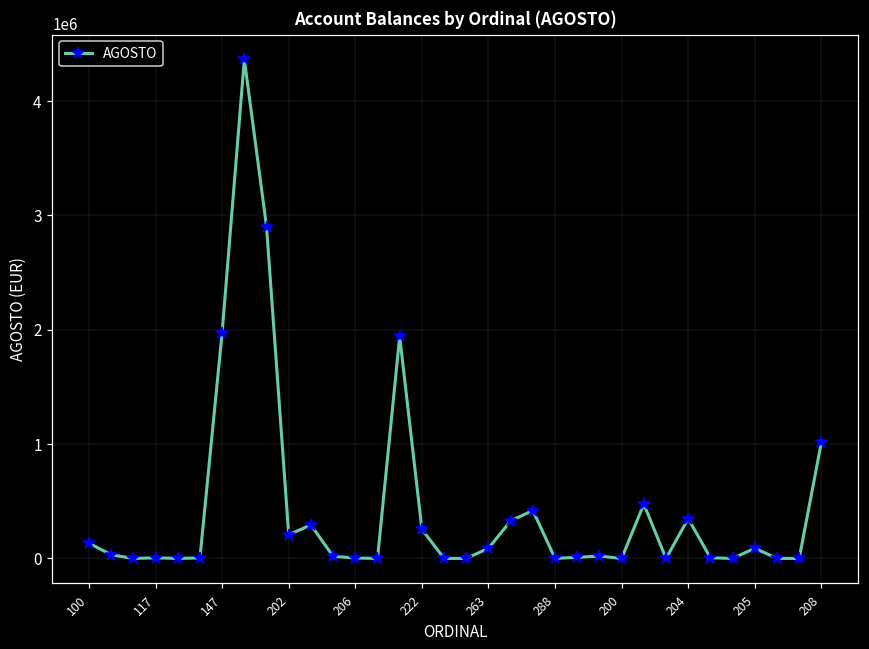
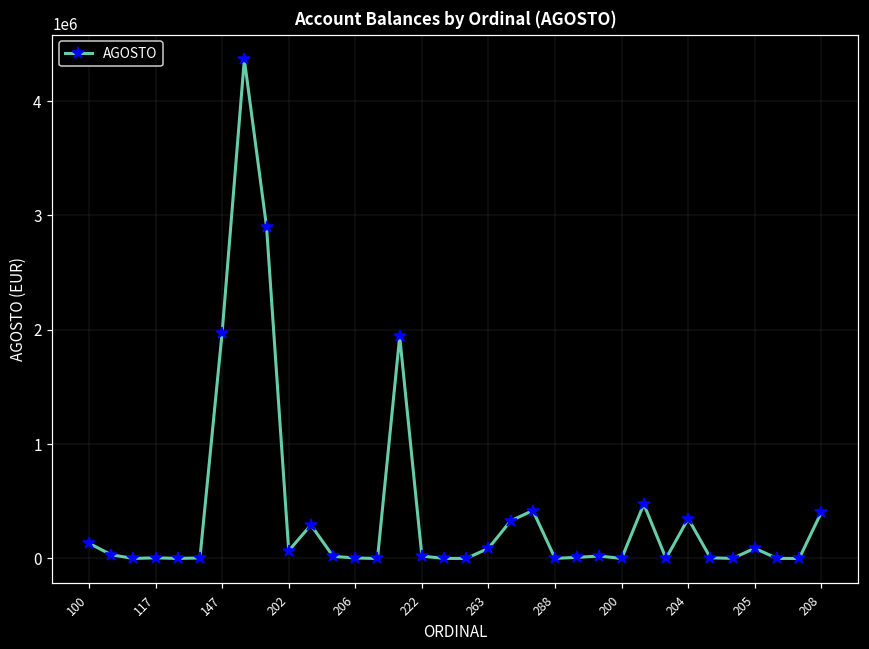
202: 210000 -> 70000
222: 260000 -> 20000
208: 1020000 -> 400000
